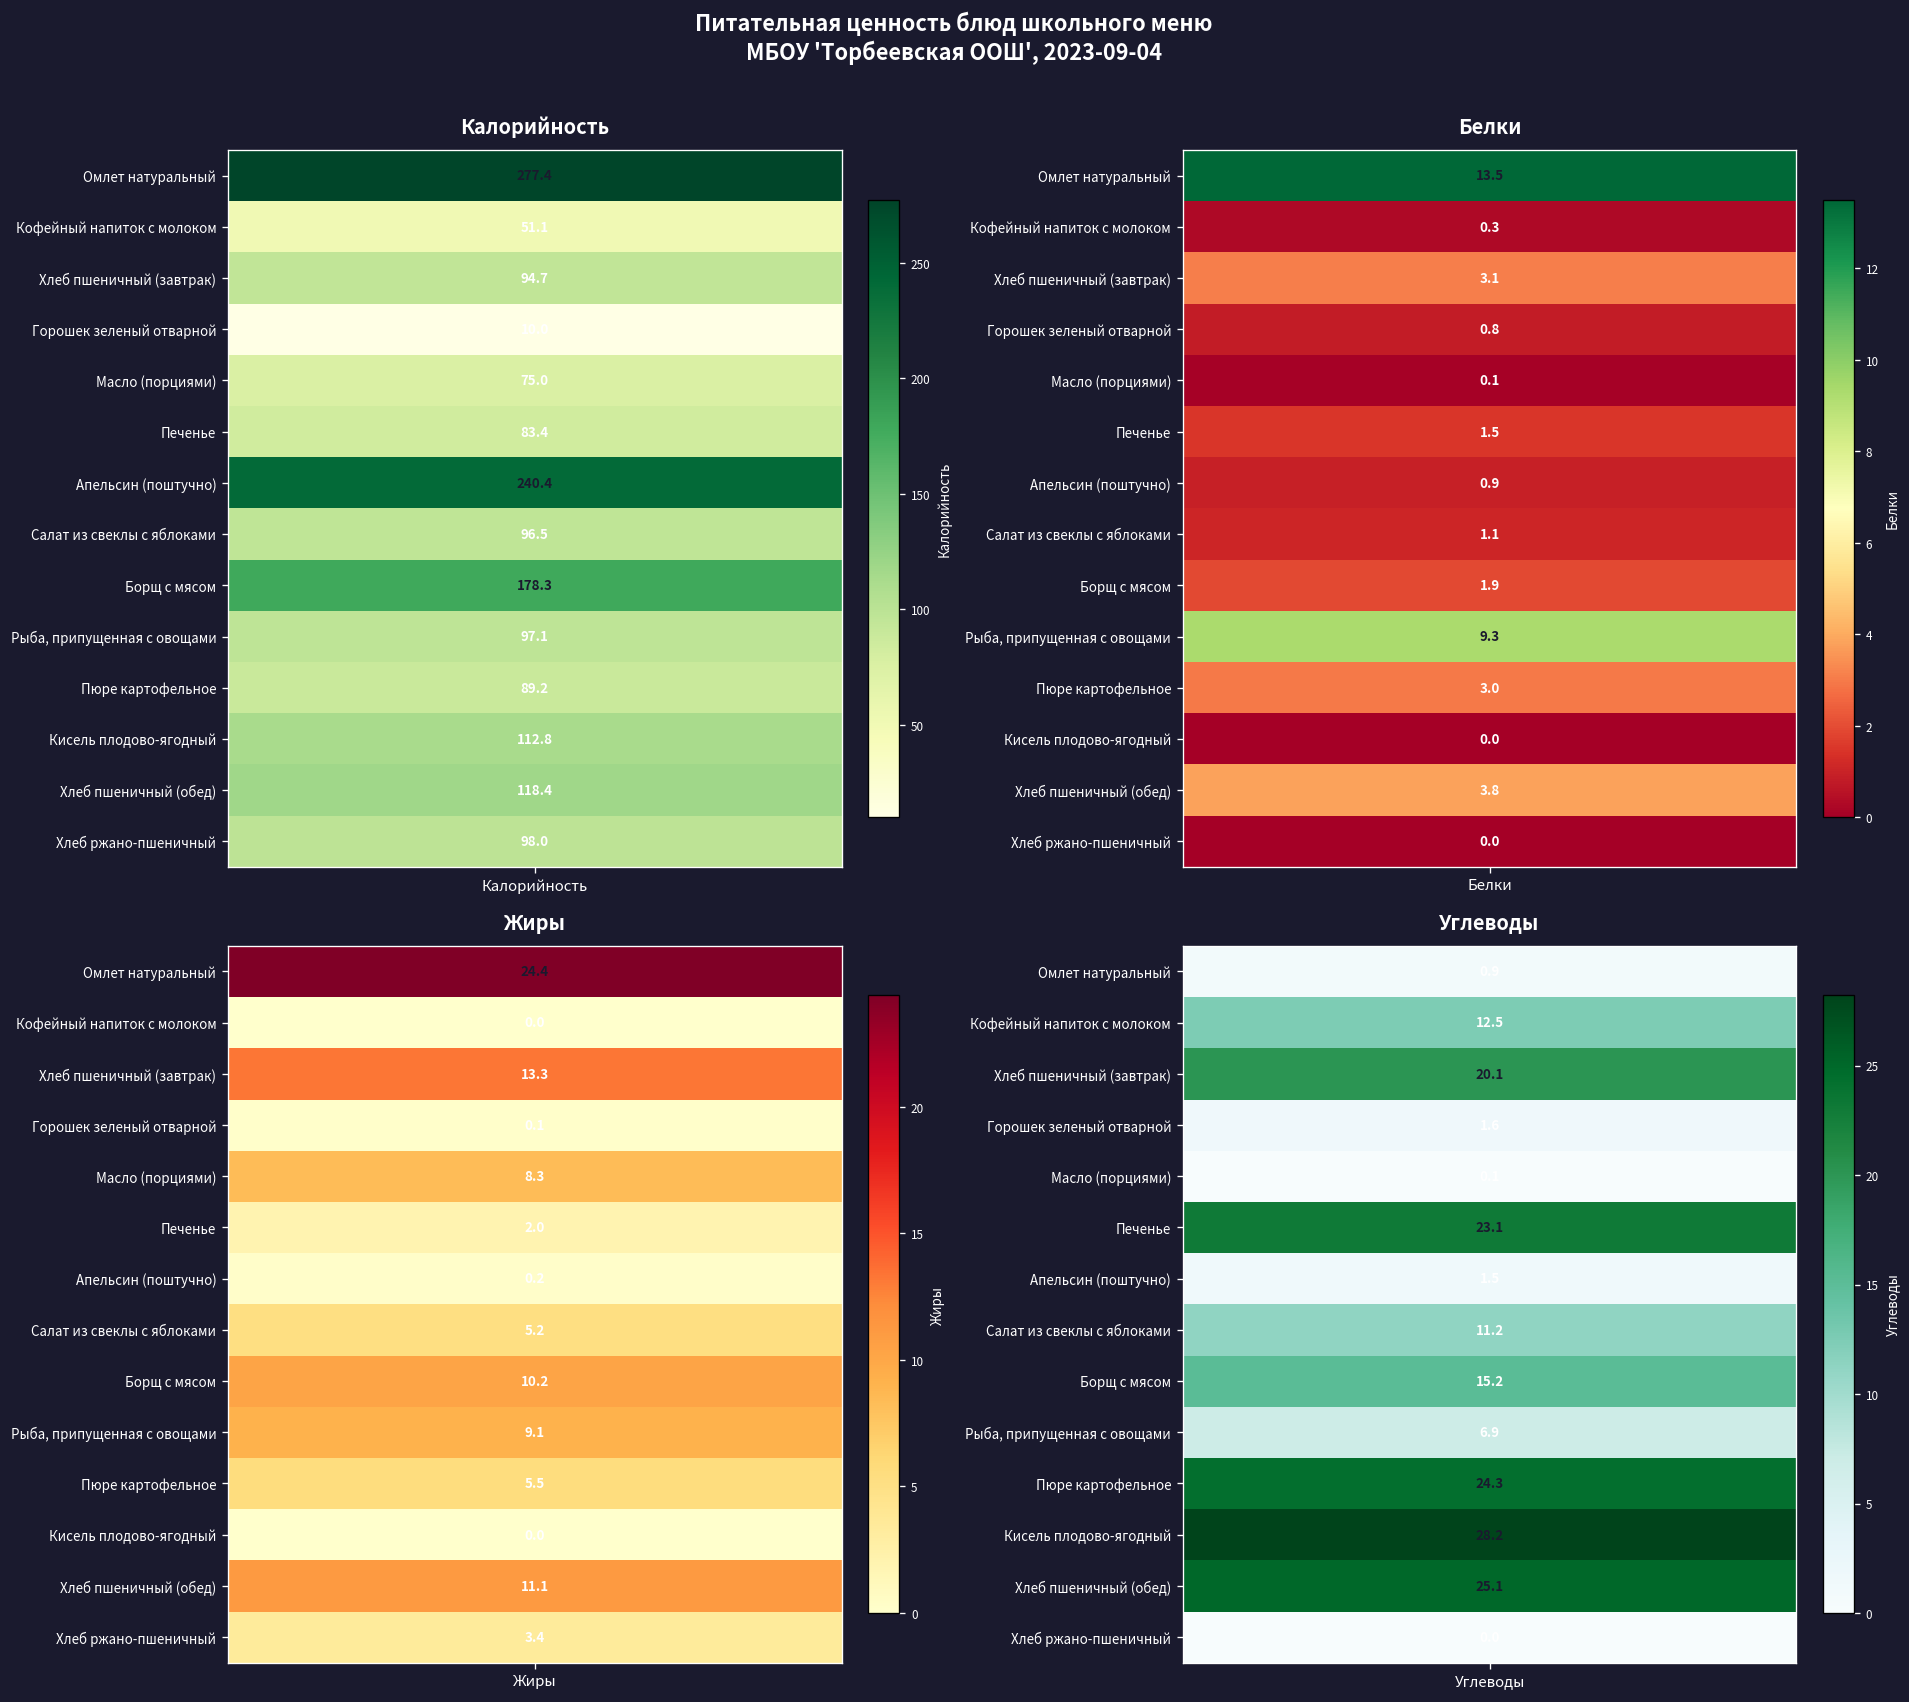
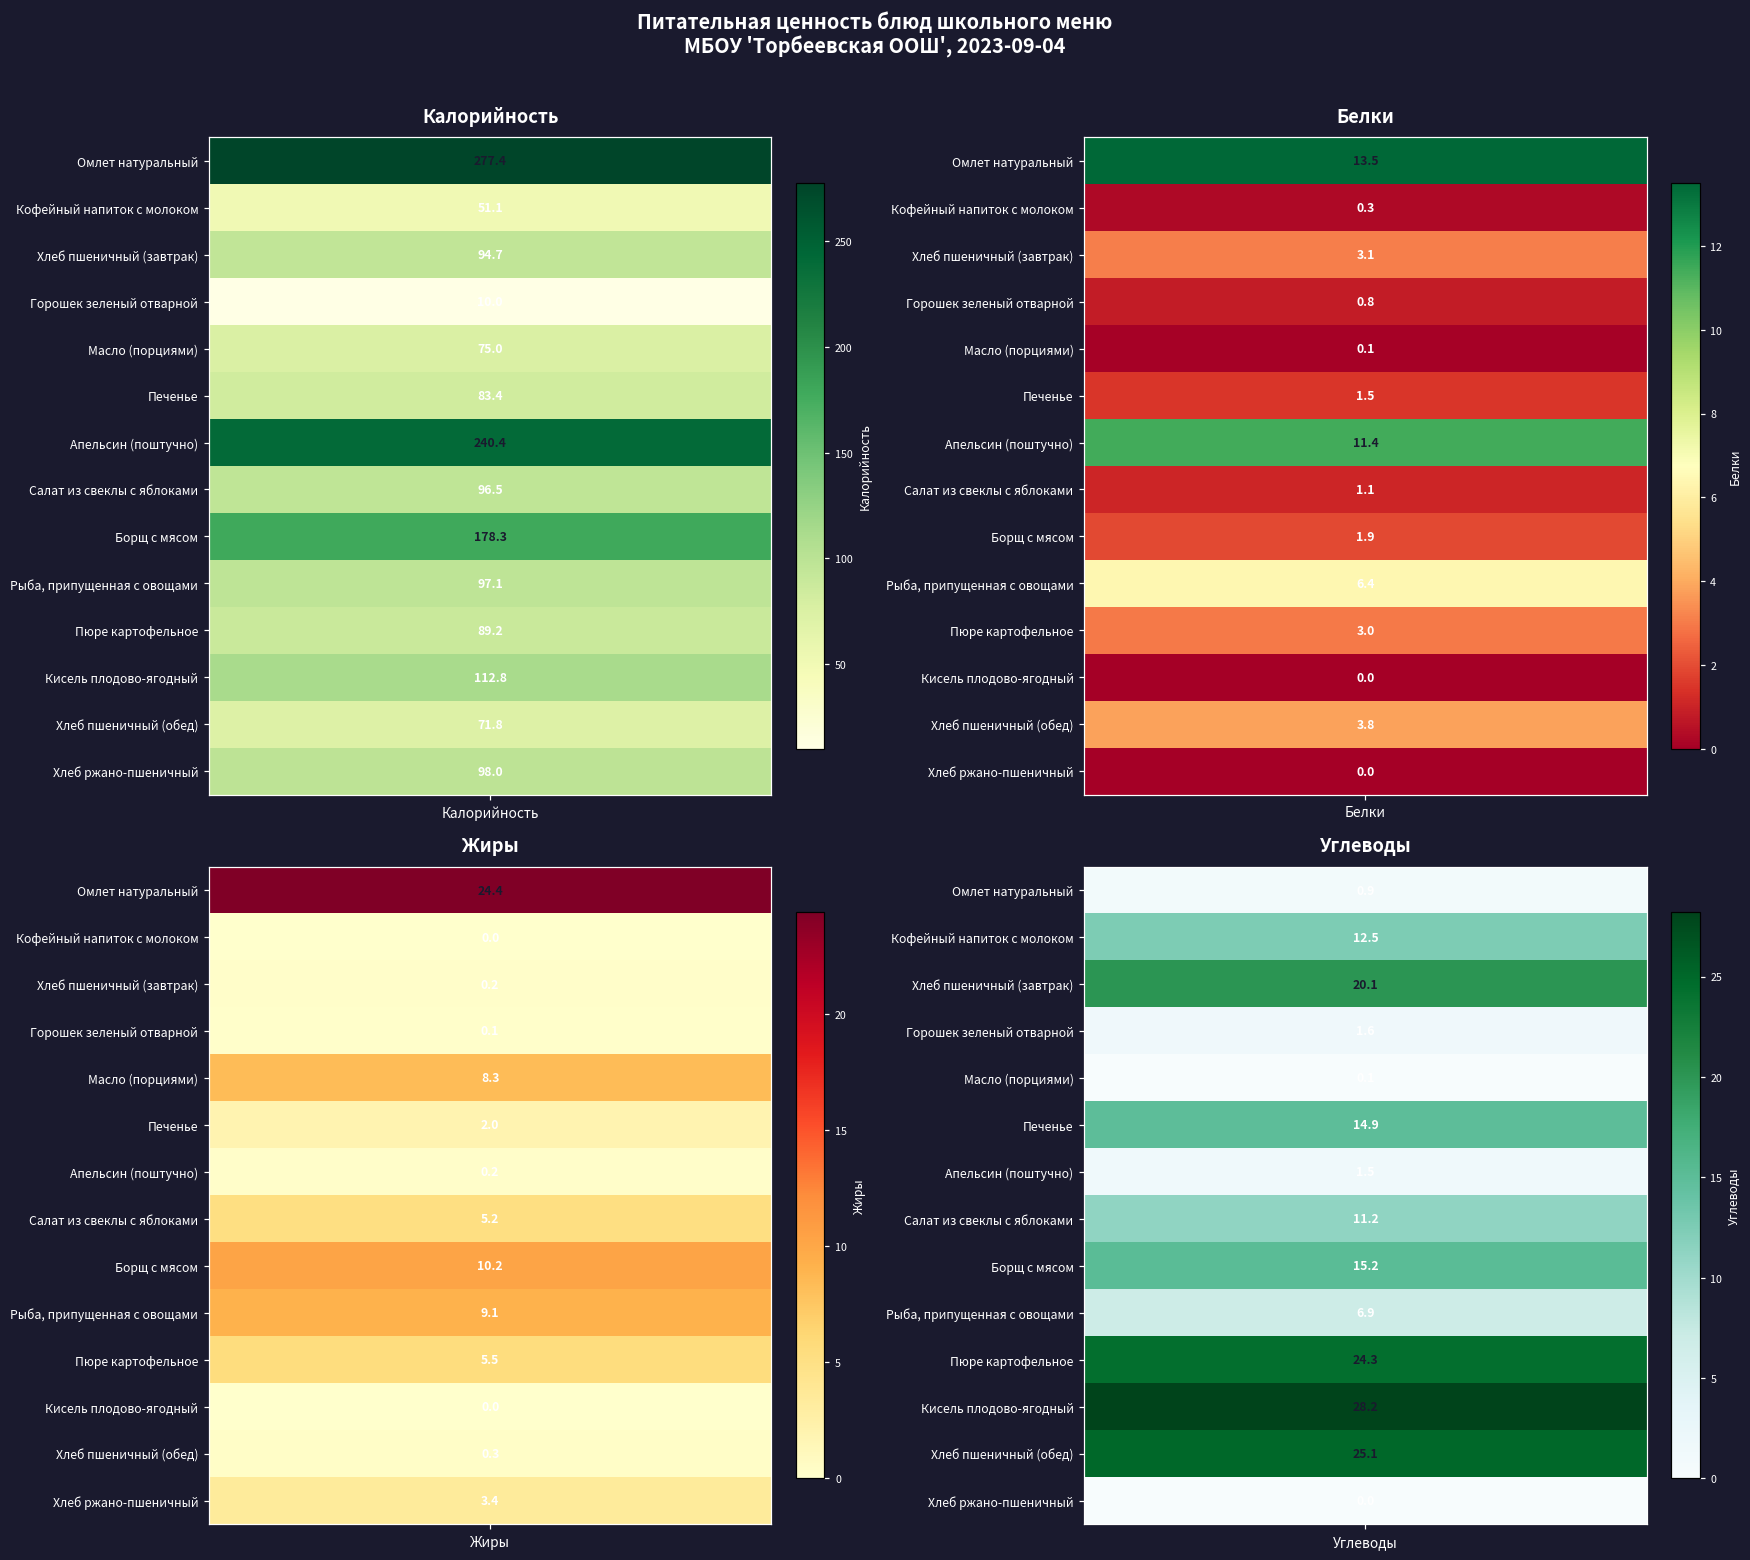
Калорийность, Хлеб пшеничный (обед), Калорийность: 118.4 -> 71.8
Белки, Апельсин (поштучно), Белки: 0.9 -> 11.4
Белки, Рыба, припущенная с овощами, Белки: 9.3 -> 6.4
Жиры, Хлеб пшеничный (завтрак), Жиры: 13.3 -> 0.2
Жиры, Хлеб пшеничный (обед), Жиры: 11.1 -> 0.3
Углеводы, Печенье, Углеводы: 23.1 -> 14.9
